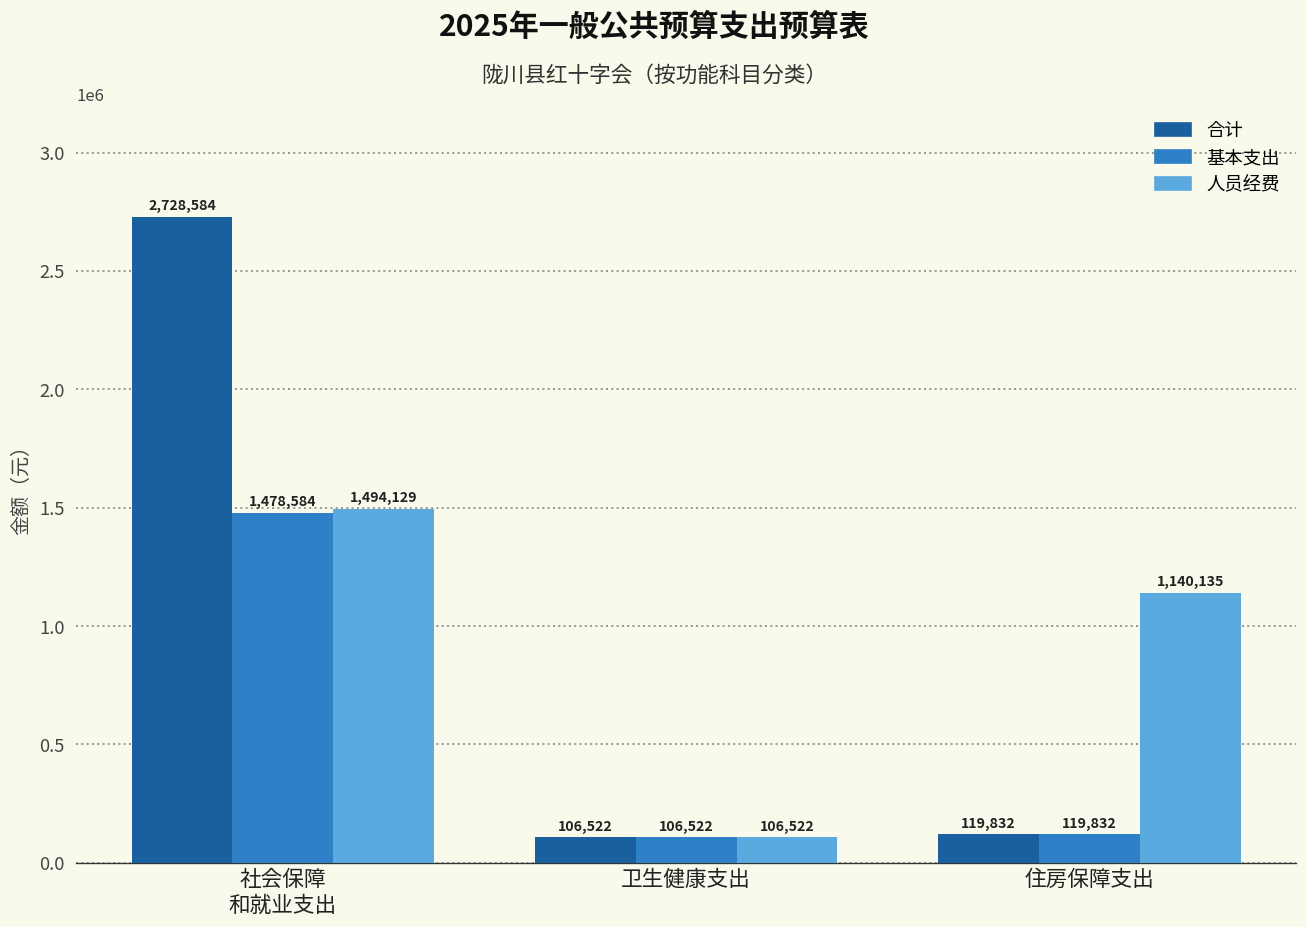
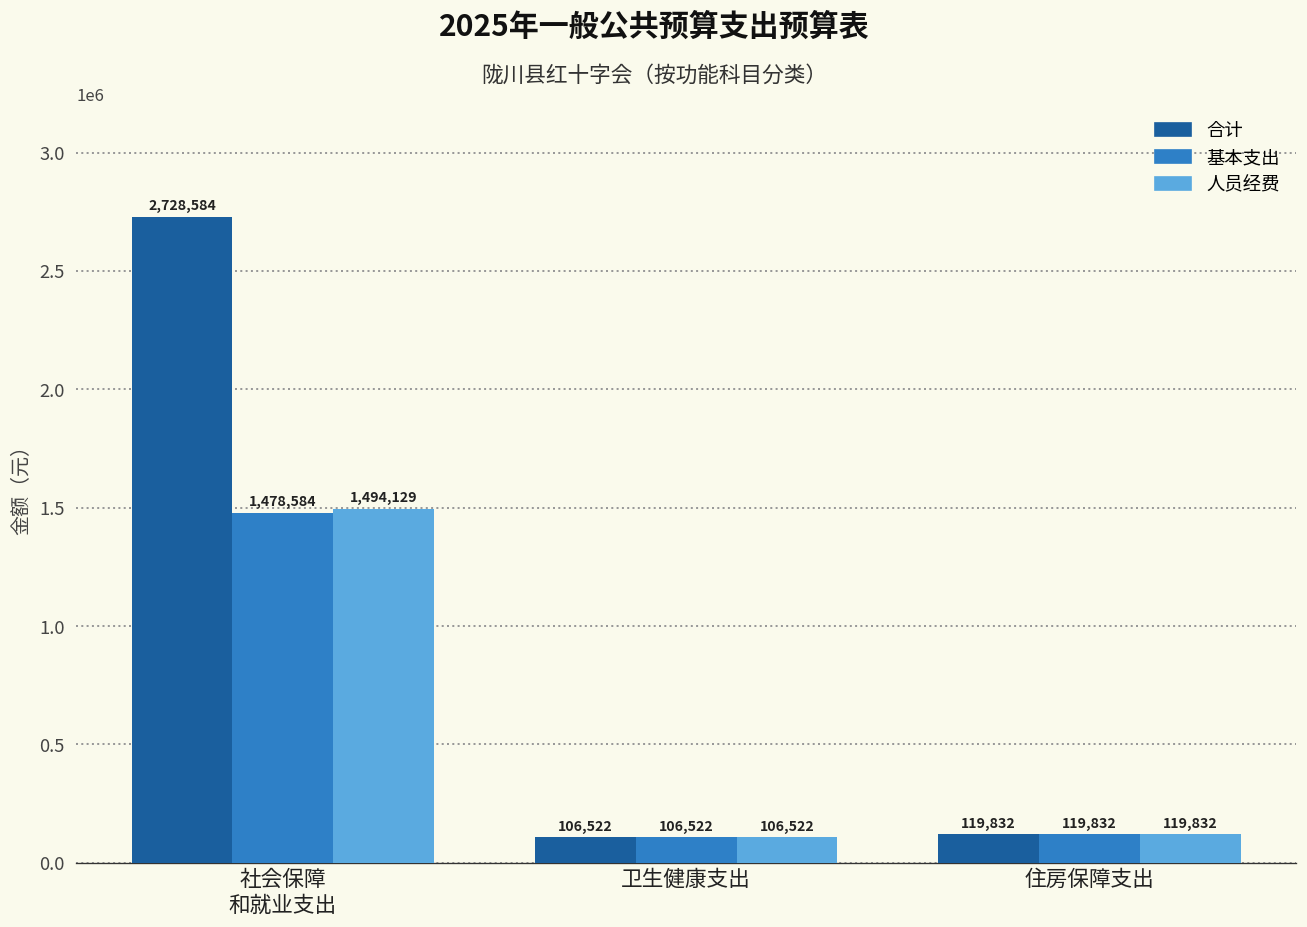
人员经费, 住房保障支出: 1,140,135 -> 119,832
